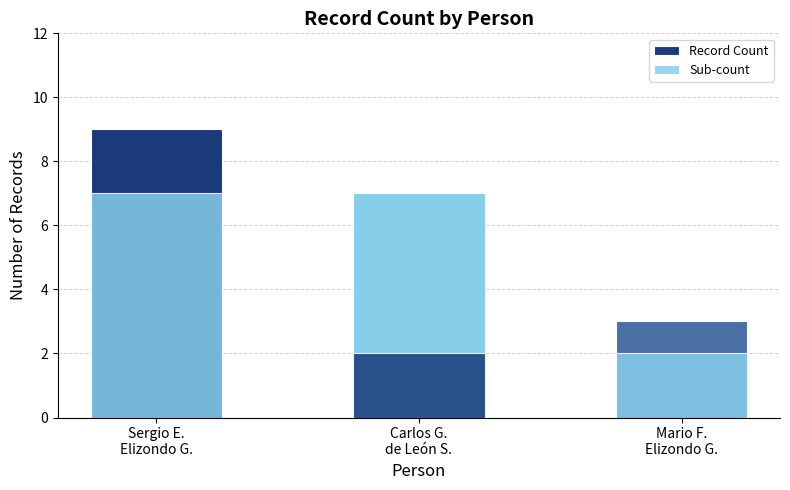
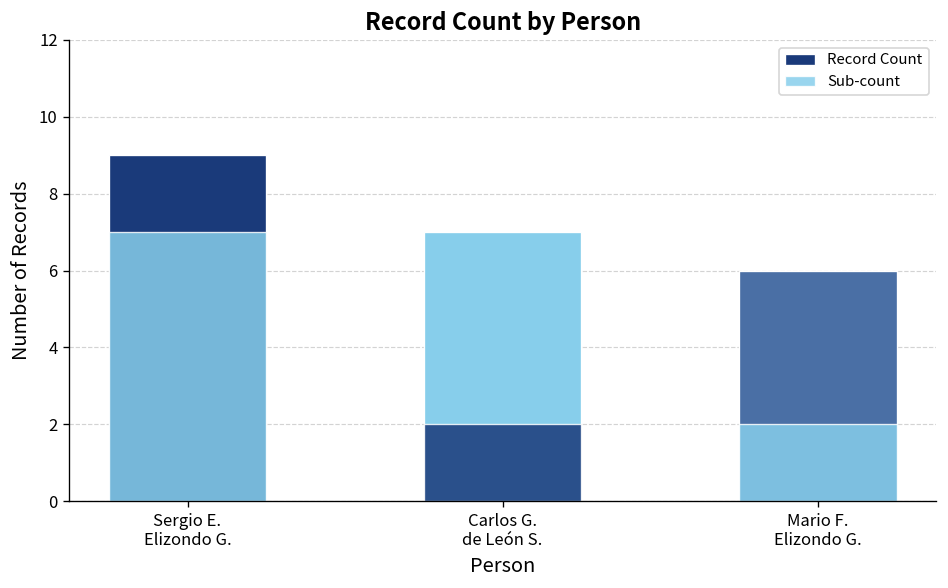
Record Count, Mario F. Elizondo G.: 3 -> 6
